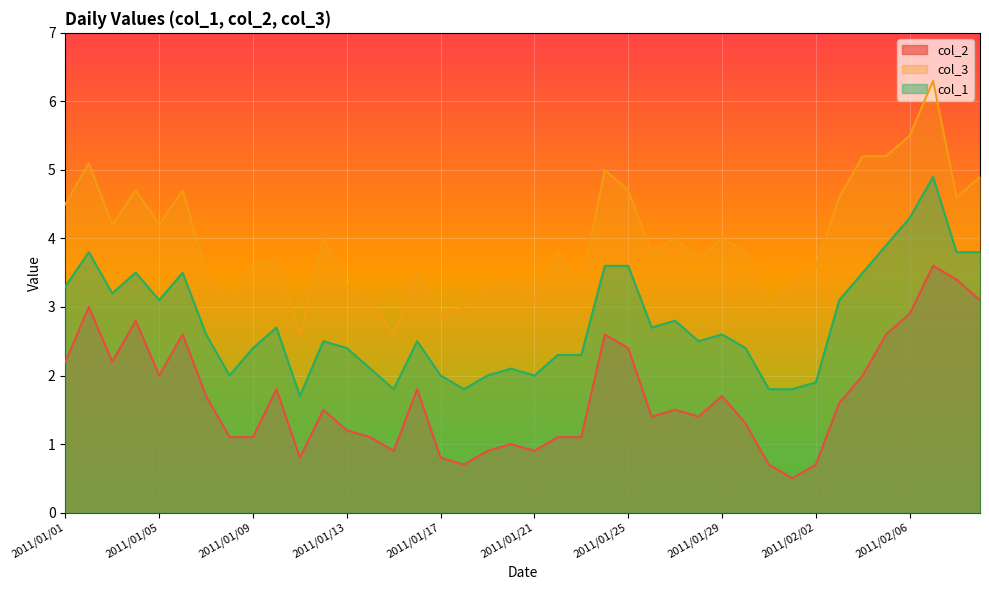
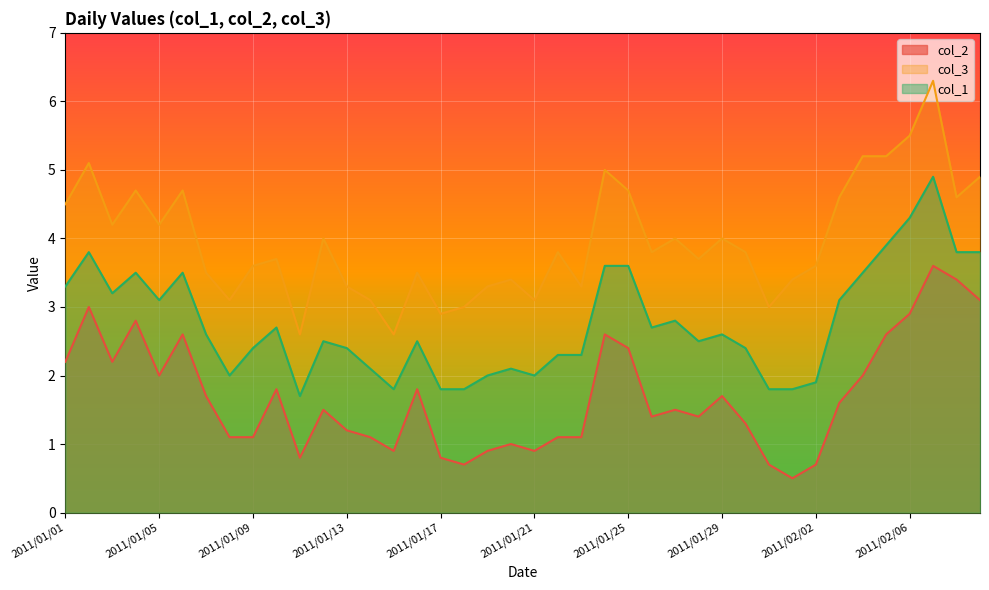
col_1, 2011/01/17: 2.0 -> 1.8
